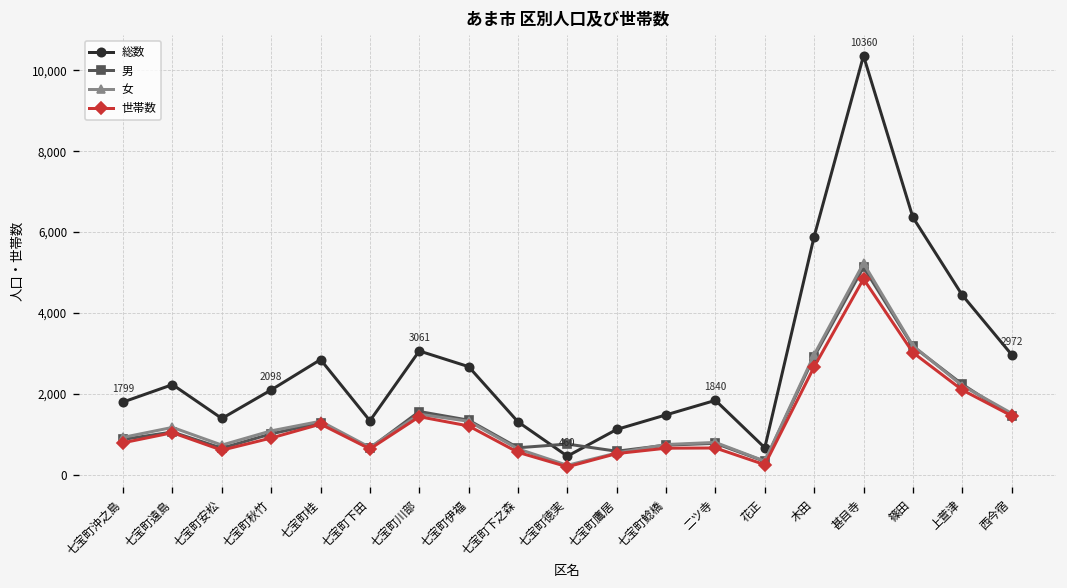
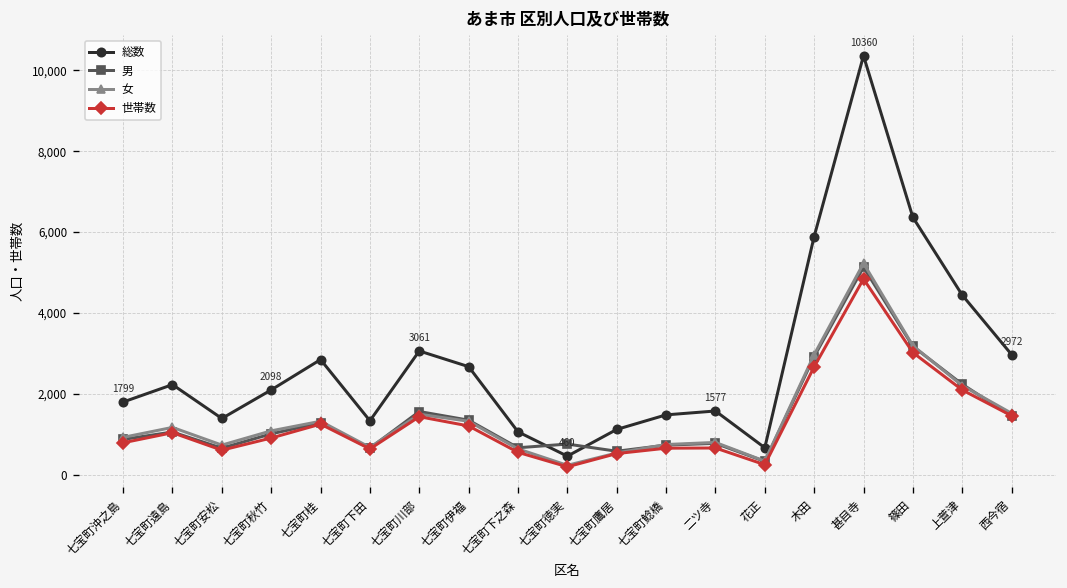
総数, 七宝町下之森: 1,300 -> 1,100
総数, 二ツ寺: 1840 -> 1577
